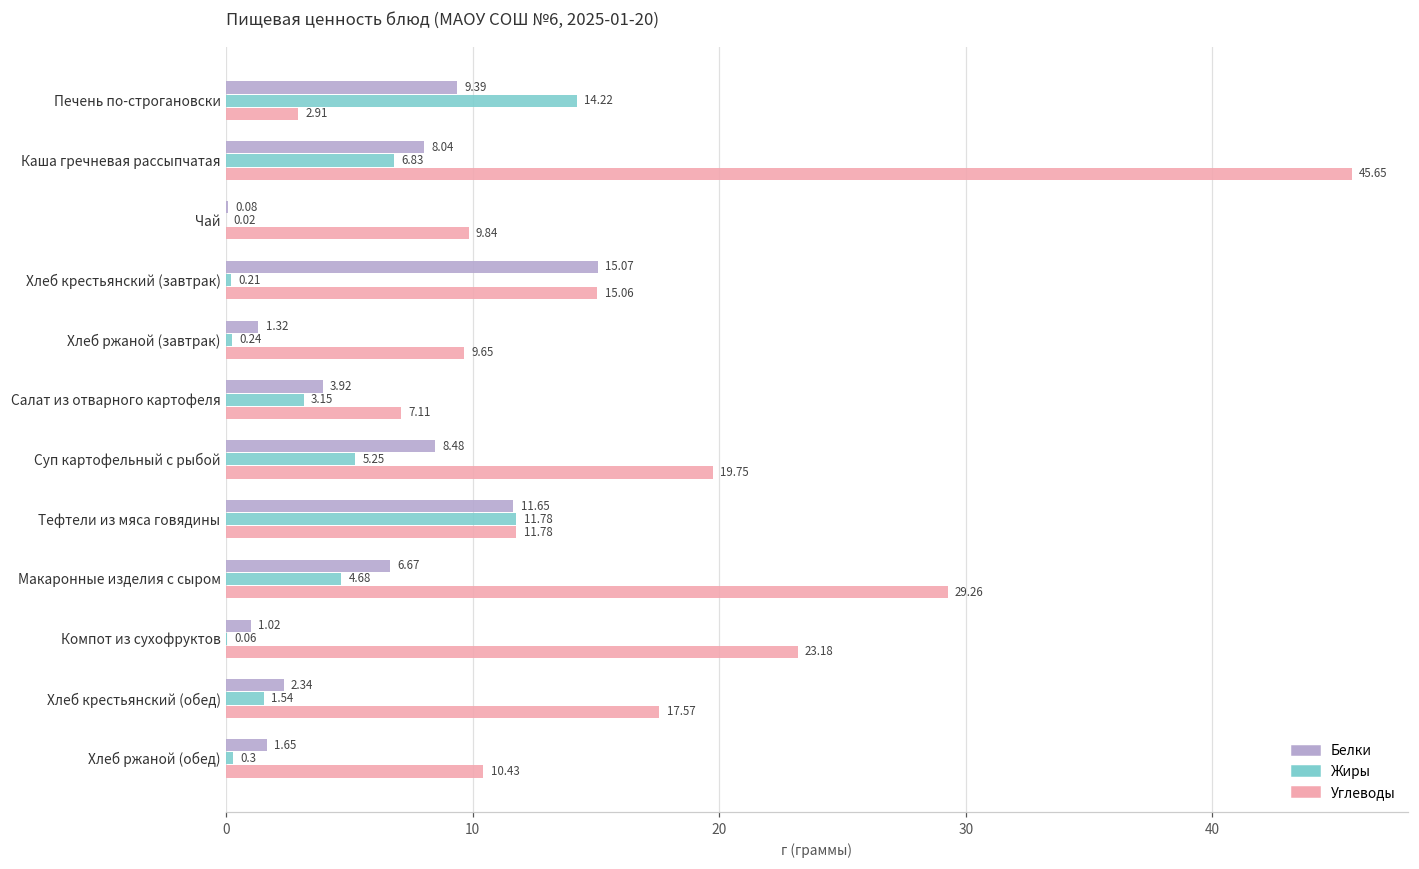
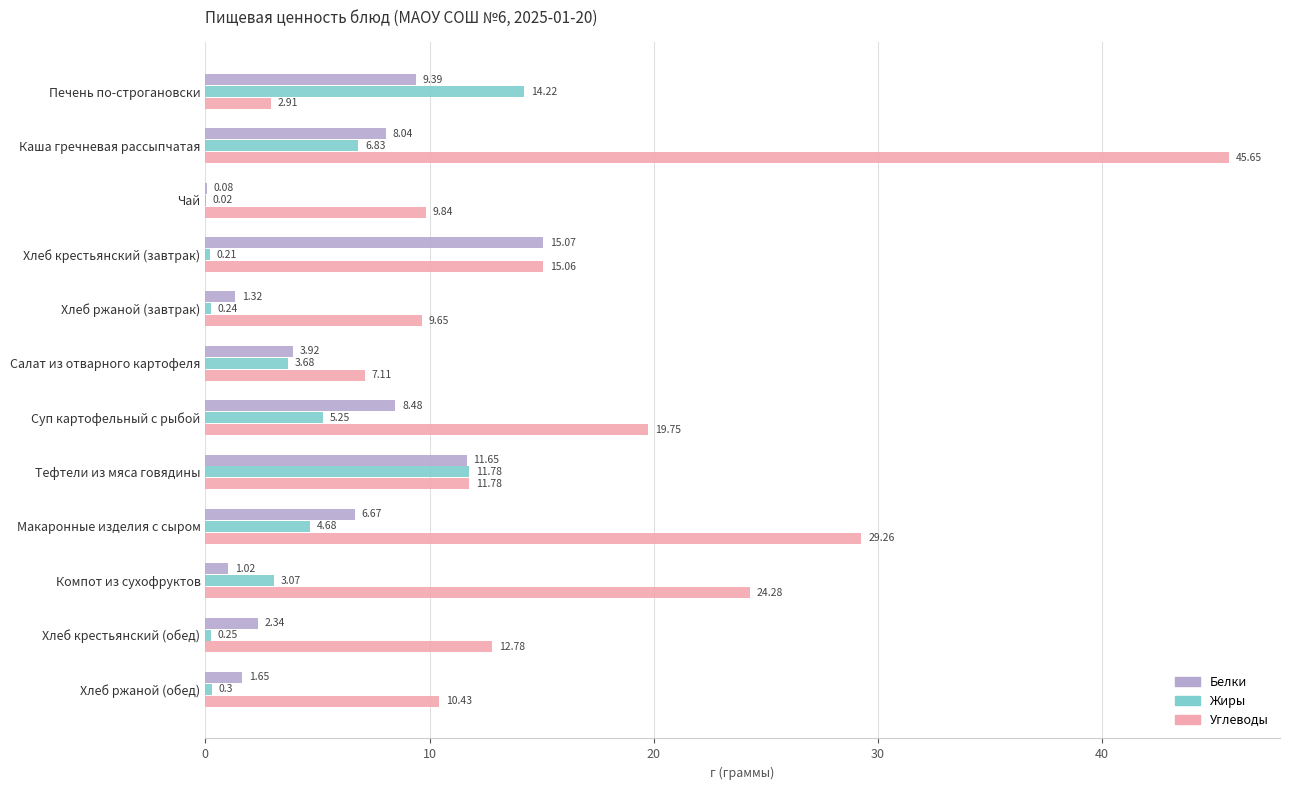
Жиры, Салат из отварного картофеля: 3.15 -> 3.68
Жиры, Компот из сухофруктов: 0.06 -> 3.07
Углеводы, Компот из сухофруктов: 23.18 -> 24.28
Жиры, Хлеб крестьянский (обед): 1.54 -> 0.25
Углеводы, Хлеб крестьянский (обед): 17.57 -> 12.78
